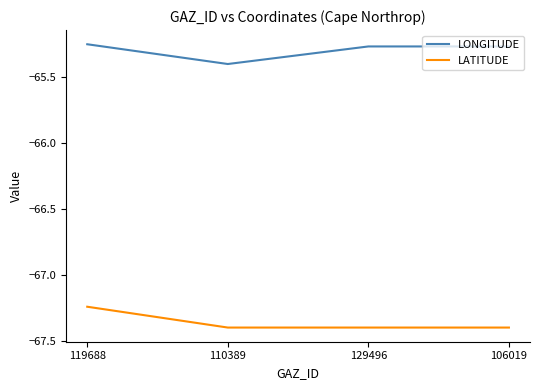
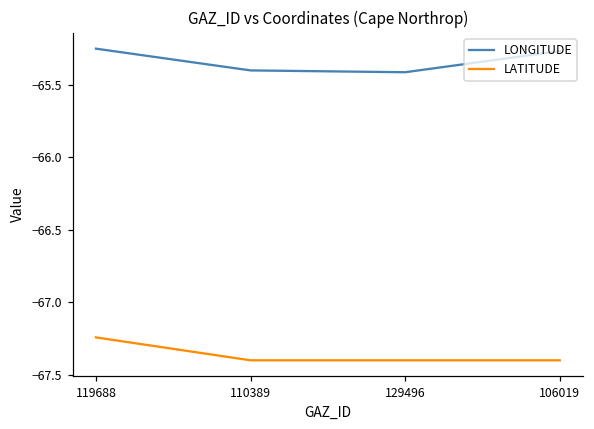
LONGITUDE, 129496: -65.27 -> -65.41
